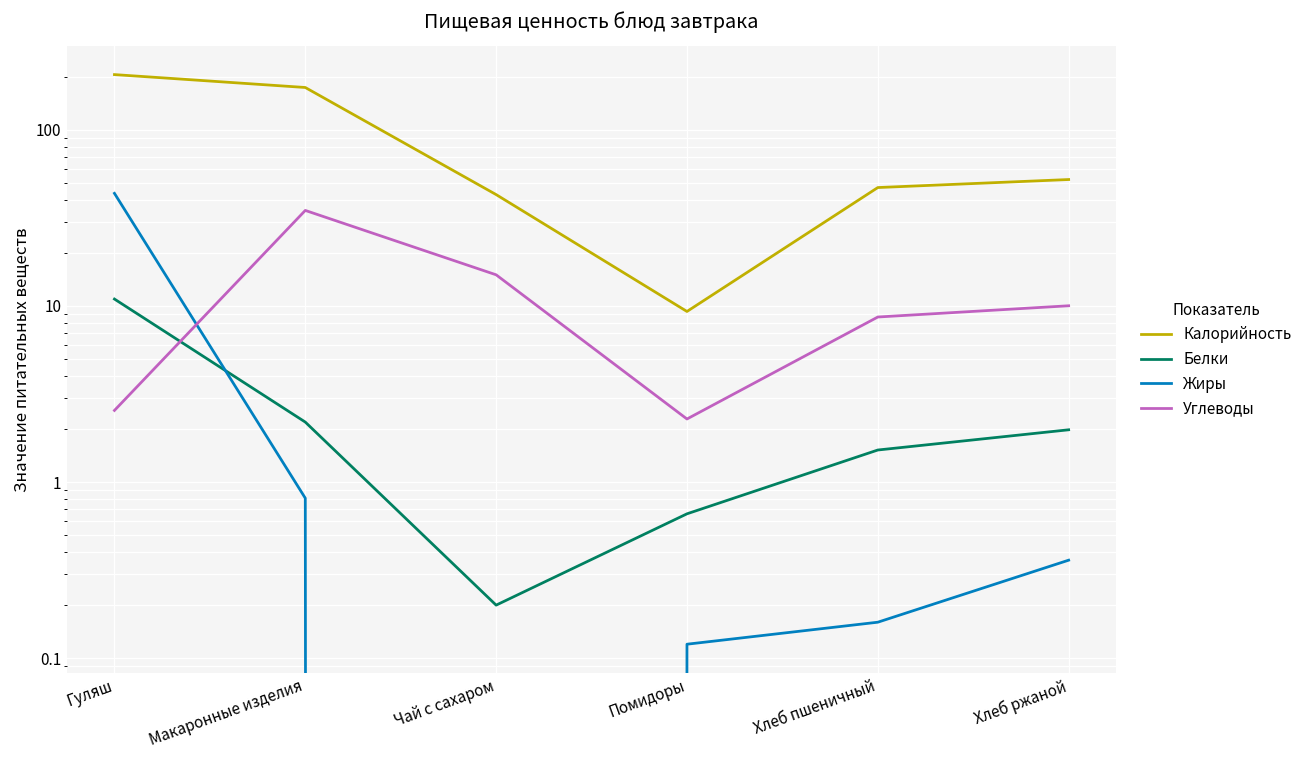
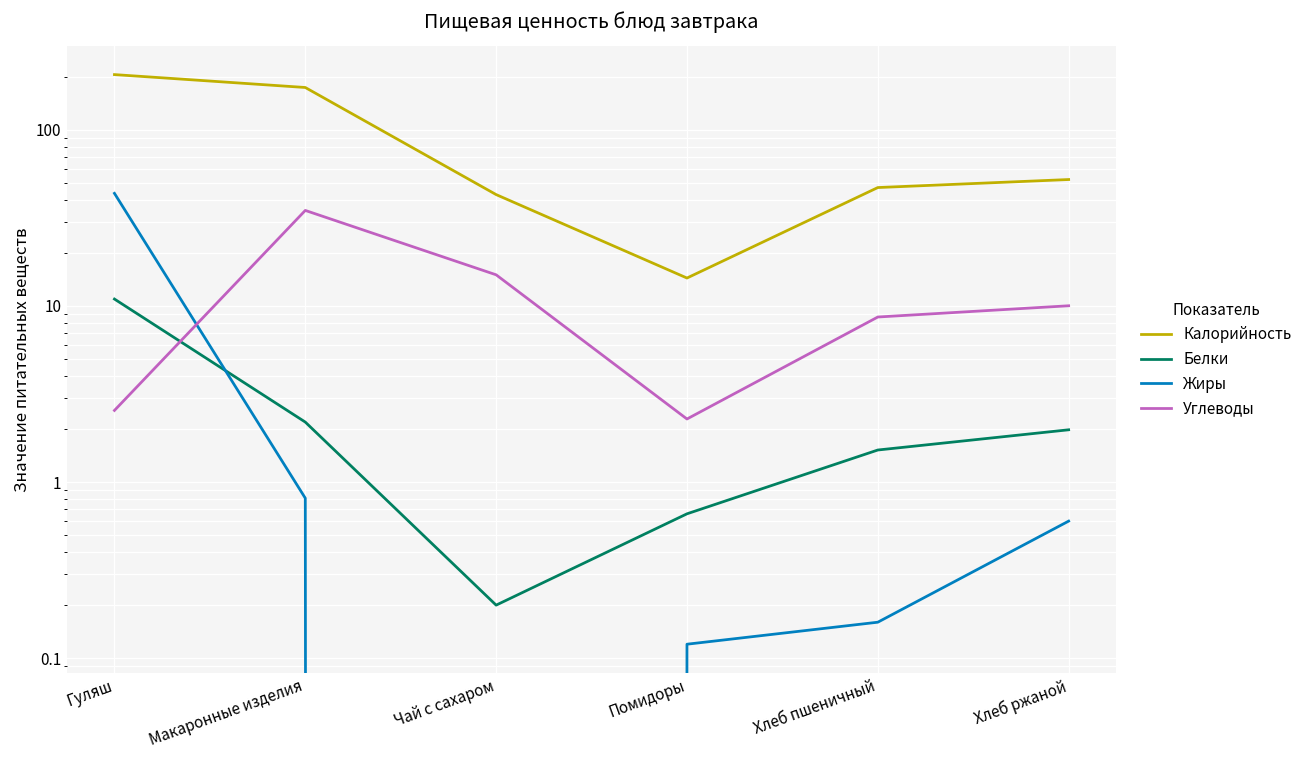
Калорийность, Помидоры: 9 -> 14
Жиры, Хлеб ржаной: 0.36 -> 0.60
